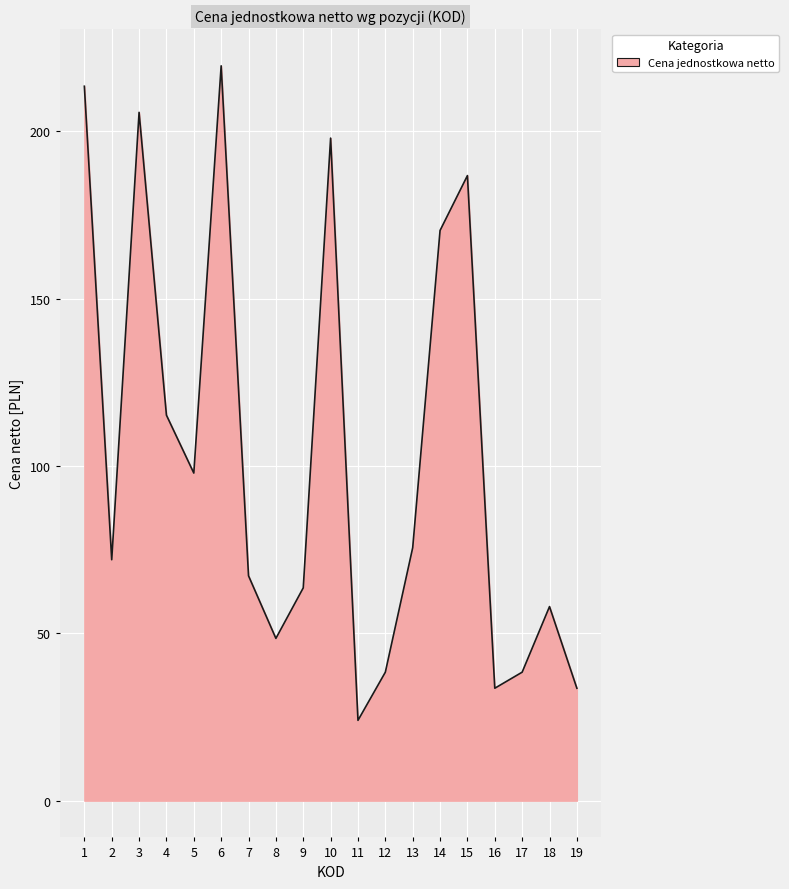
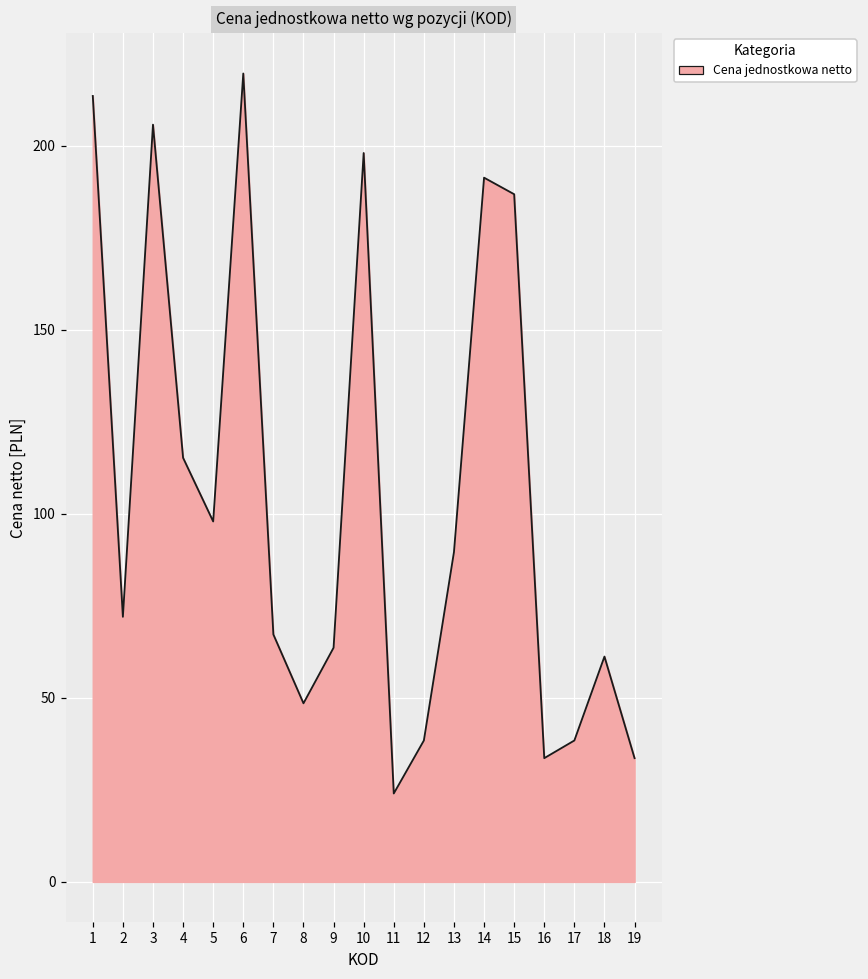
13: 76 -> 90
14: 170 -> 191
18: 58 -> 61
